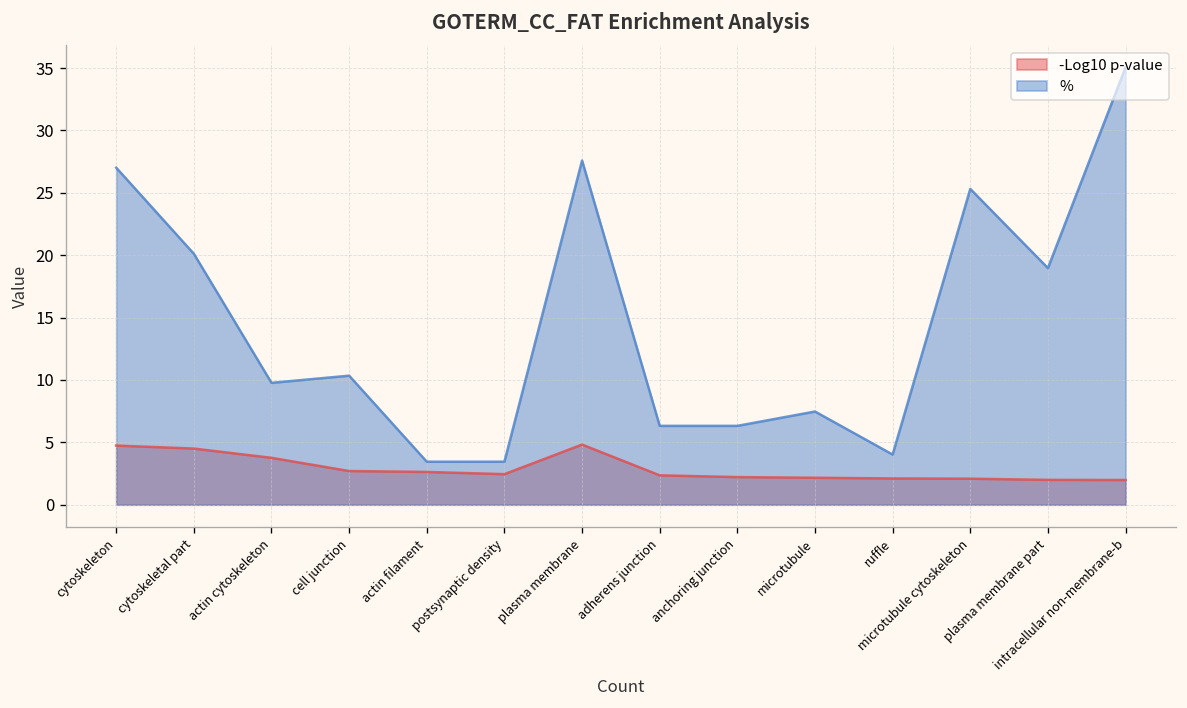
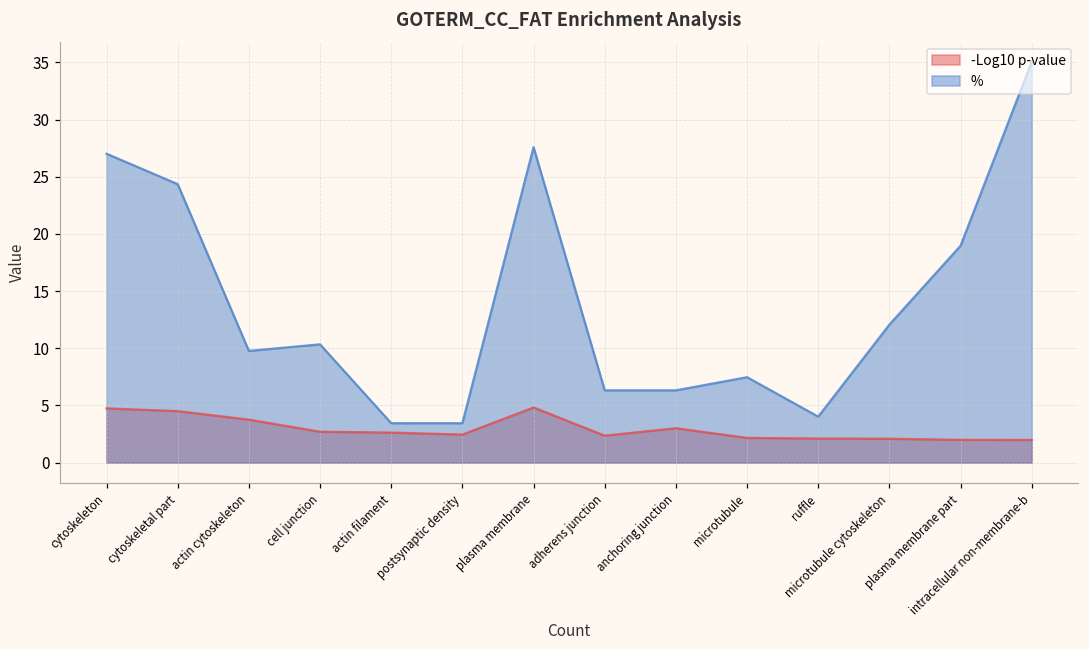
%, cytoskeletal part: 20.1 -> 24.4
-Log10 p-value, anchoring junction: 2.2 -> 3.0
%, microtubule cytoskeleton: 25.3 -> 12.1
